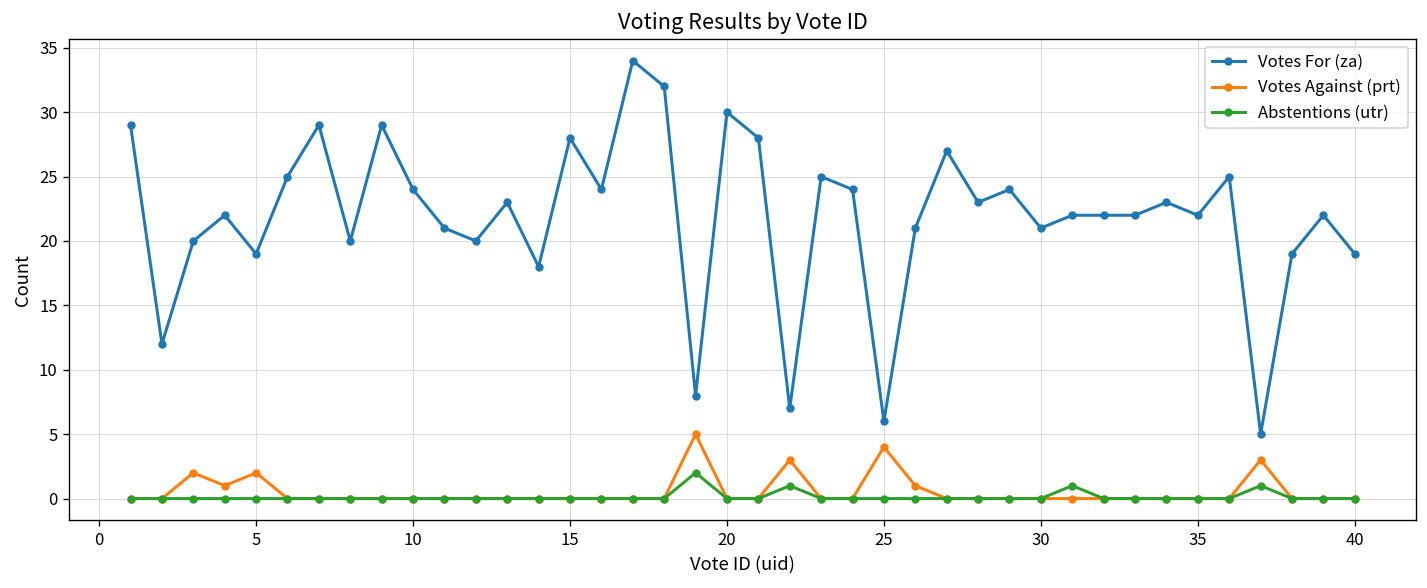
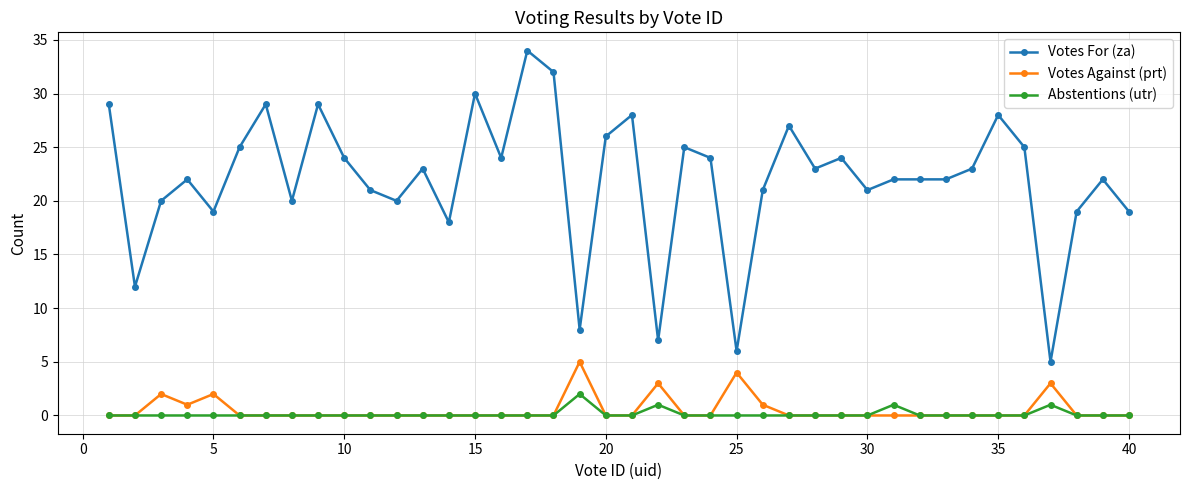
Votes For (za), 15: 28 -> 30
Votes For (za), 20: 30 -> 26
Votes For (za), 35: 22 -> 28
